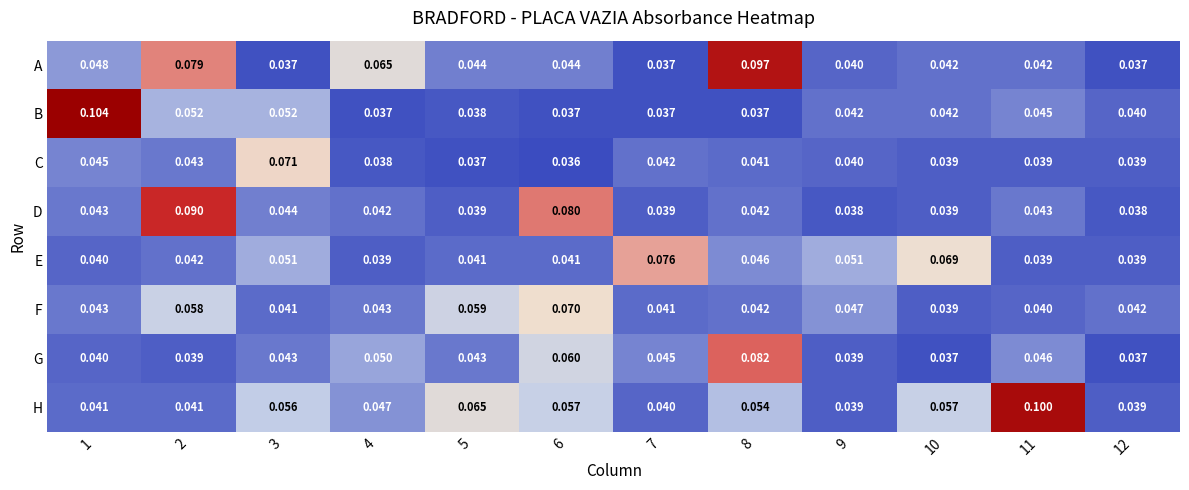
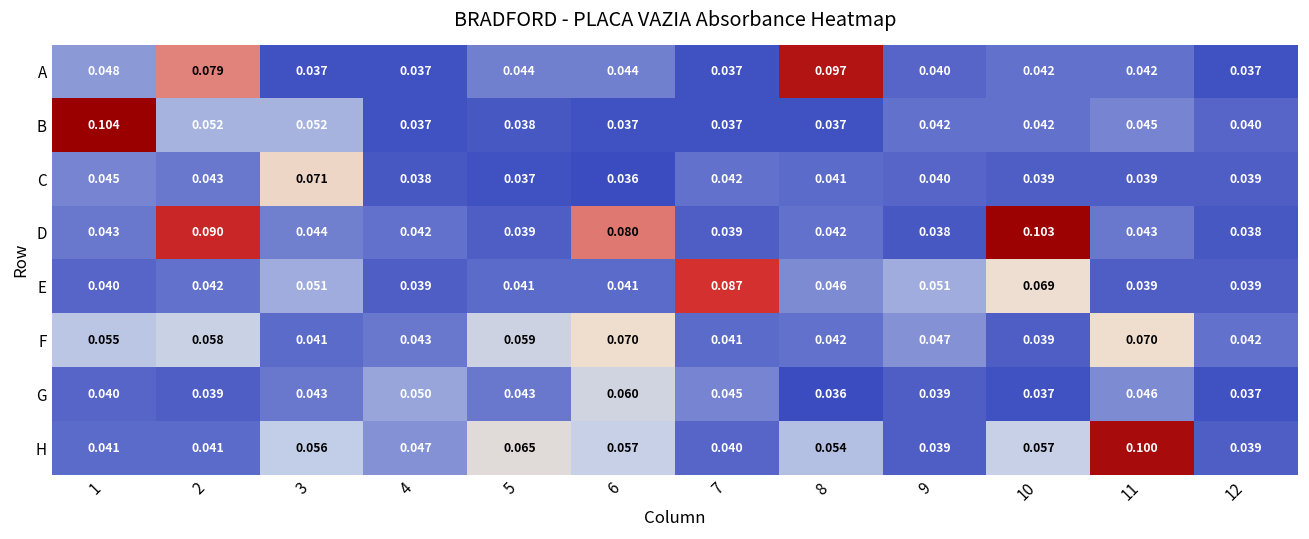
A, 4: 0.065 -> 0.037
D, 10: 0.039 -> 0.103
E, 7: 0.076 -> 0.087
F, 1: 0.043 -> 0.055
F, 11: 0.040 -> 0.070
G, 8: 0.082 -> 0.036
